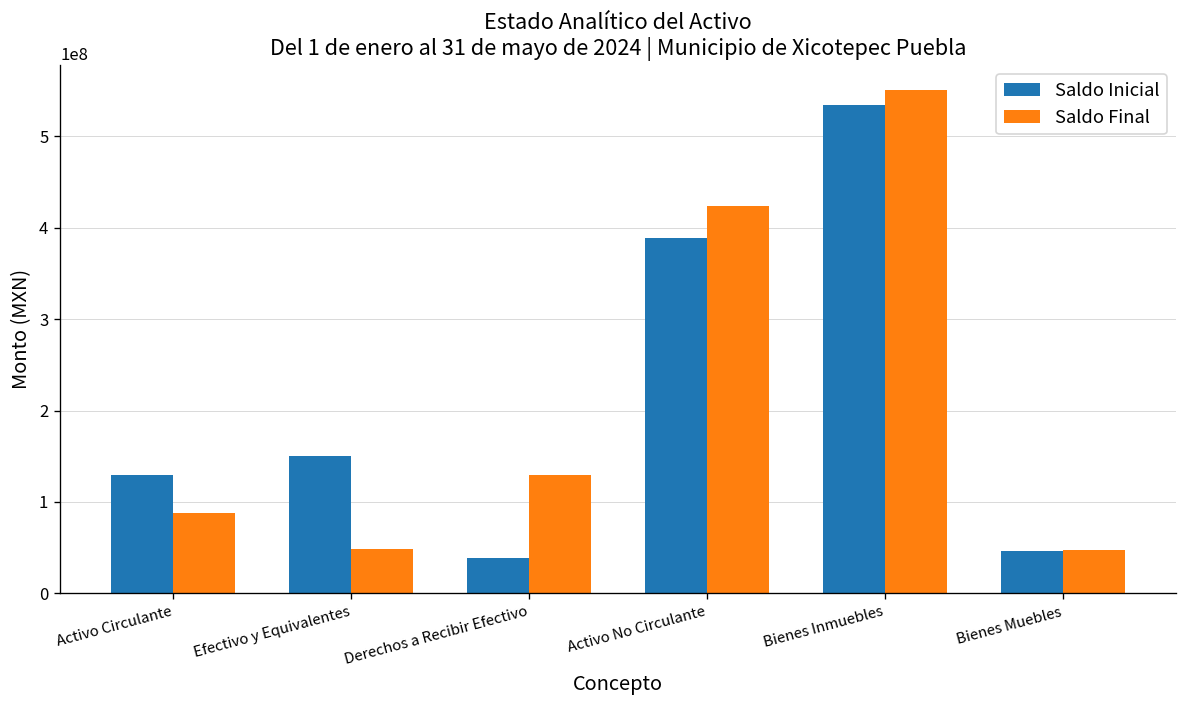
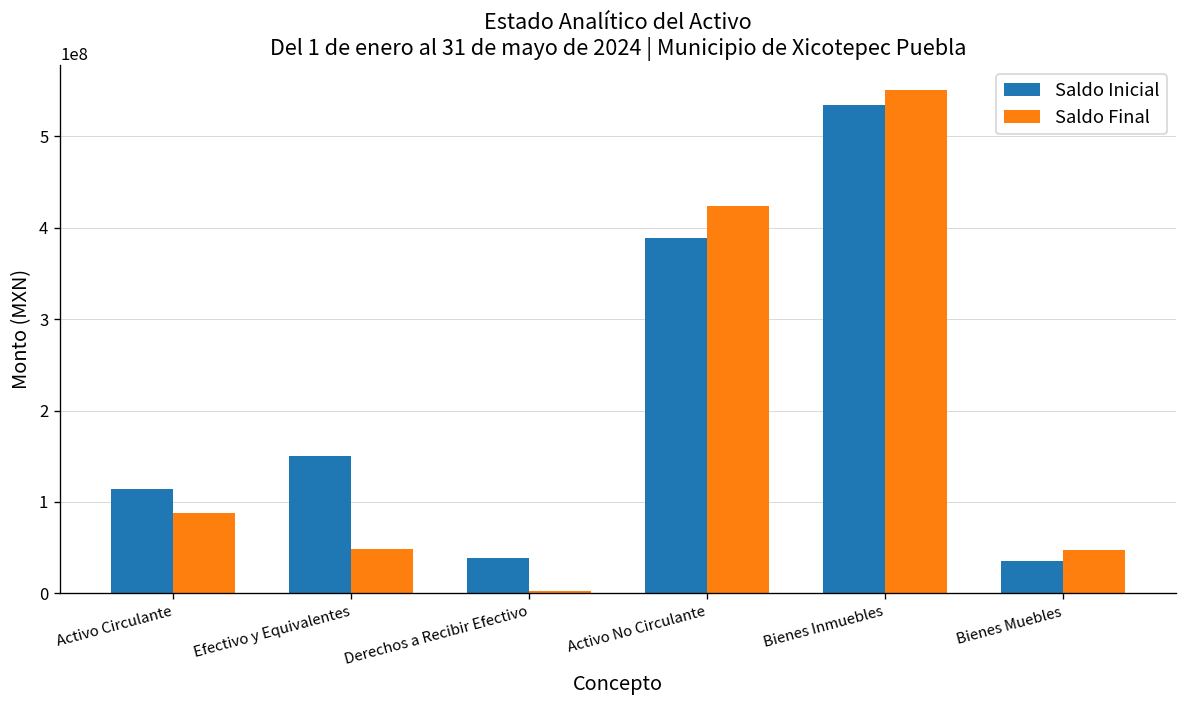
Saldo Inicial, Activo Circulante: 130000000 -> 110000000
Saldo Final, Derechos a Recibir Efectivo: 130000000 -> 0
Saldo Inicial, Bienes Muebles: 50000000 -> 40000000
